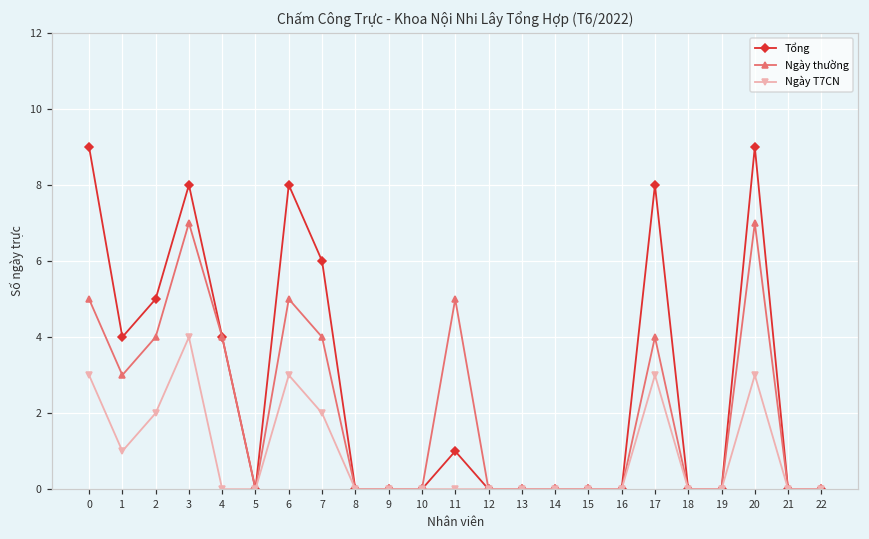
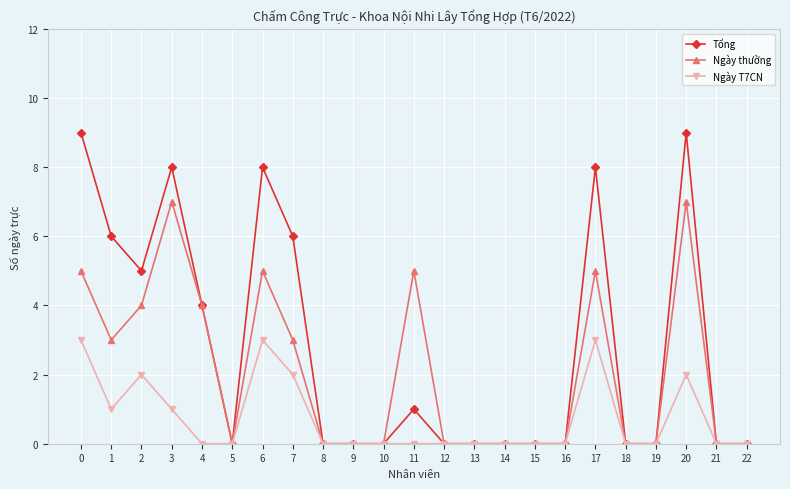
Tổng, 1: 4 -> 6
Ngày T7CN, 3: 4 -> 1
Ngày thường, 7: 4 -> 3
Ngày thường, 17: 4 -> 5
Ngày T7CN, 20: 3 -> 2
